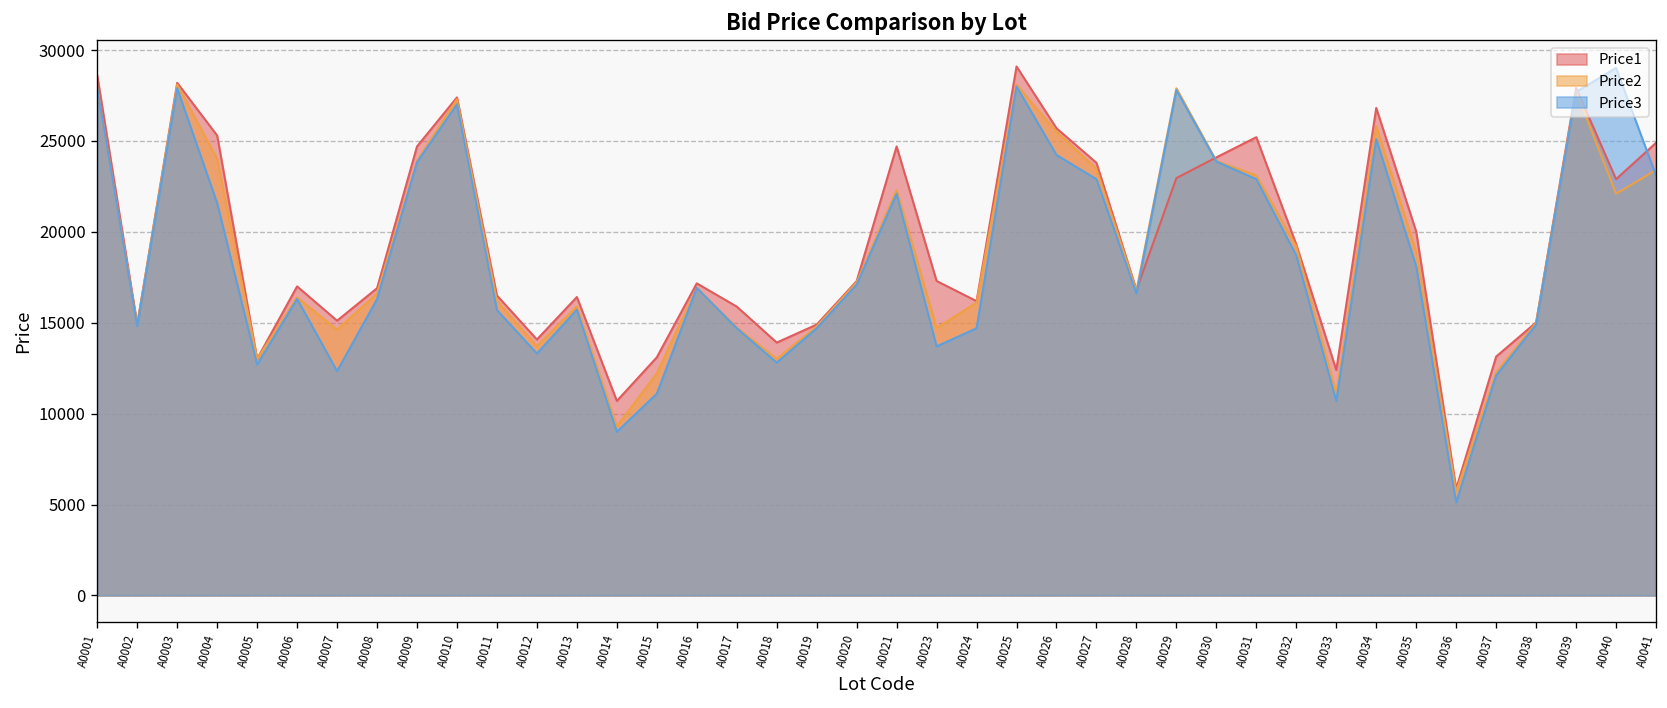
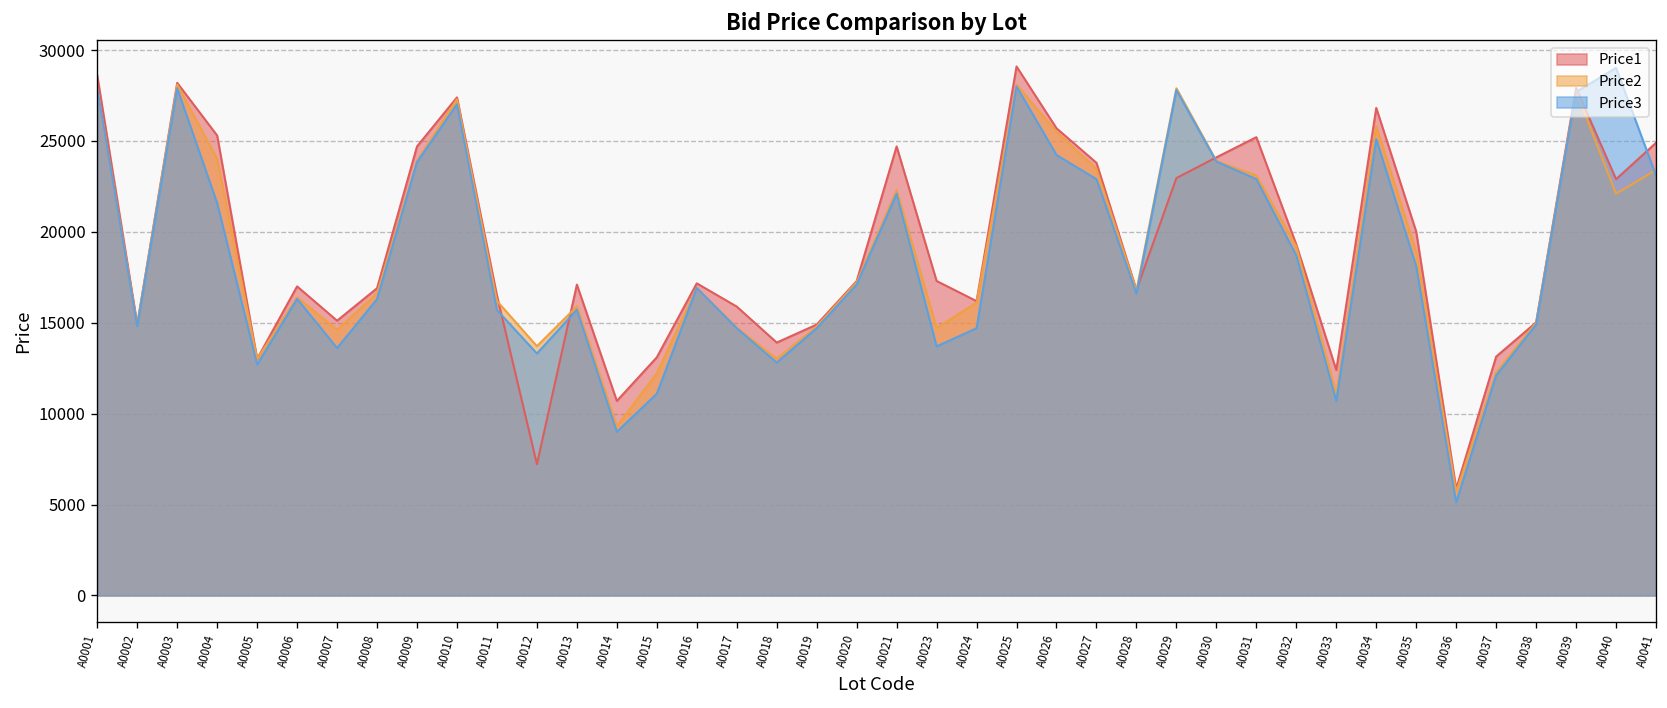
Price3, A0007: 12300 -> 13600
Price1, A0012: 14100 -> 7200
Price1, A0013: 16400 -> 17100
